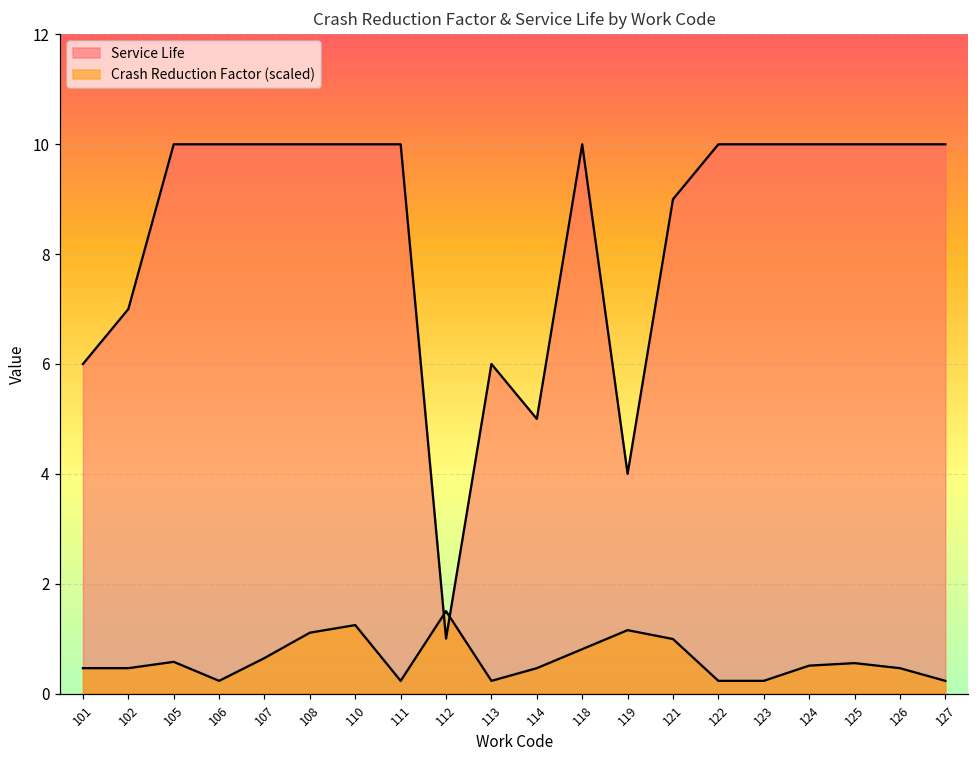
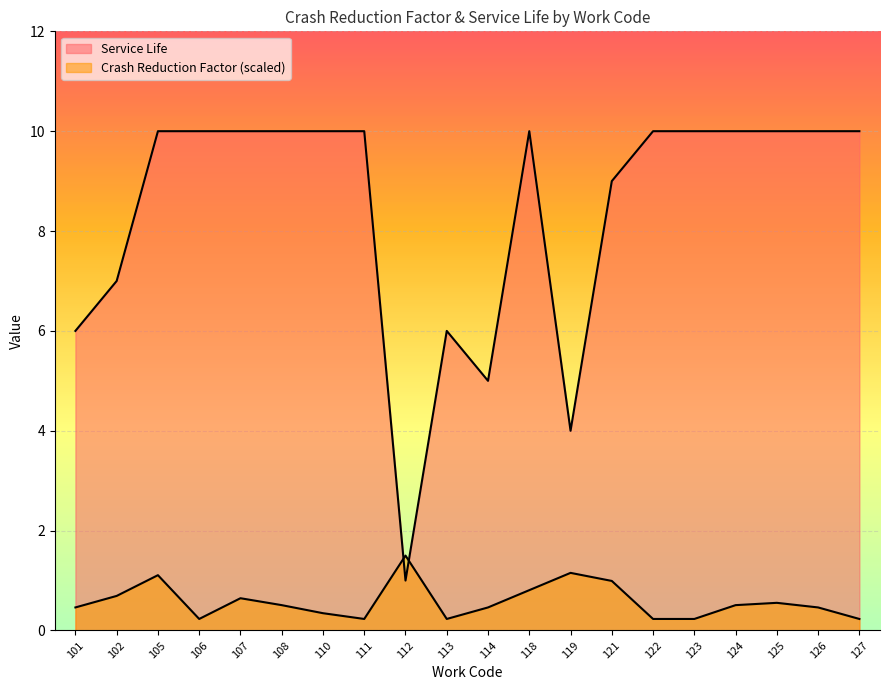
Crash Reduction Factor (scaled), 102: 0.5 -> 0.7
Crash Reduction Factor (scaled), 105: 0.6 -> 1.1
Crash Reduction Factor (scaled), 108: 1.1 -> 0.5
Crash Reduction Factor (scaled), 110: 1.2 -> 0.3
